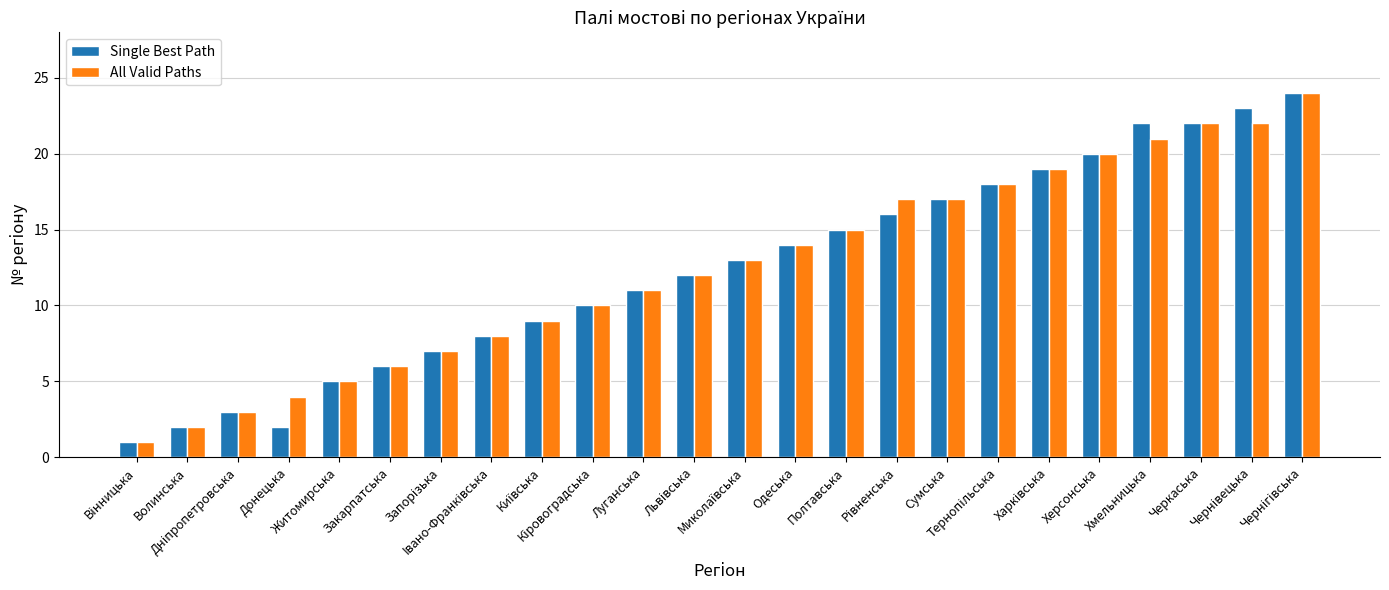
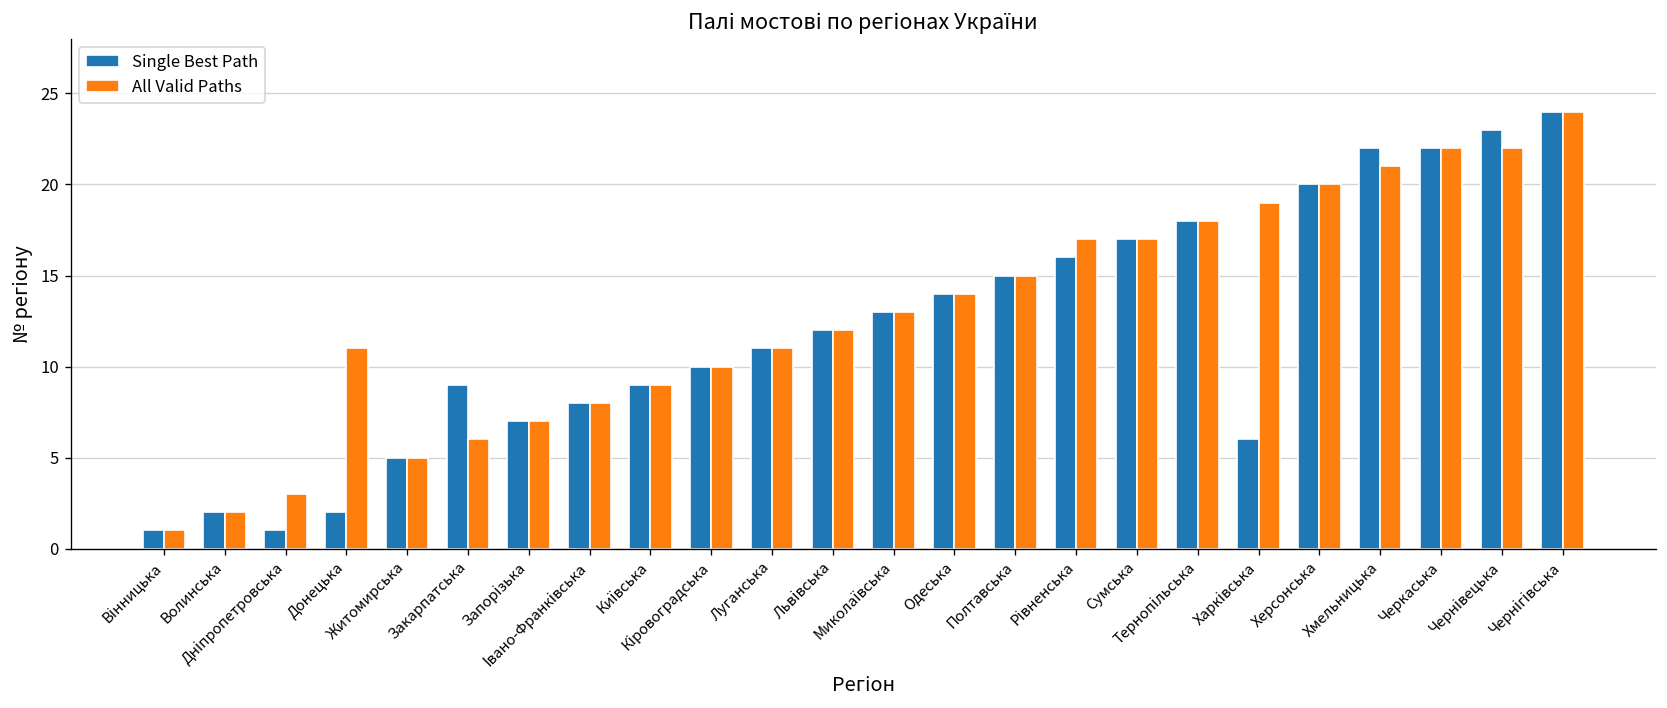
Single Best Path, Дніпропетровська: 3 -> 1
All Valid Paths, Донецька: 4 -> 11
Single Best Path, Закарпатська: 6 -> 9
Single Best Path, Харківська: 19 -> 6
